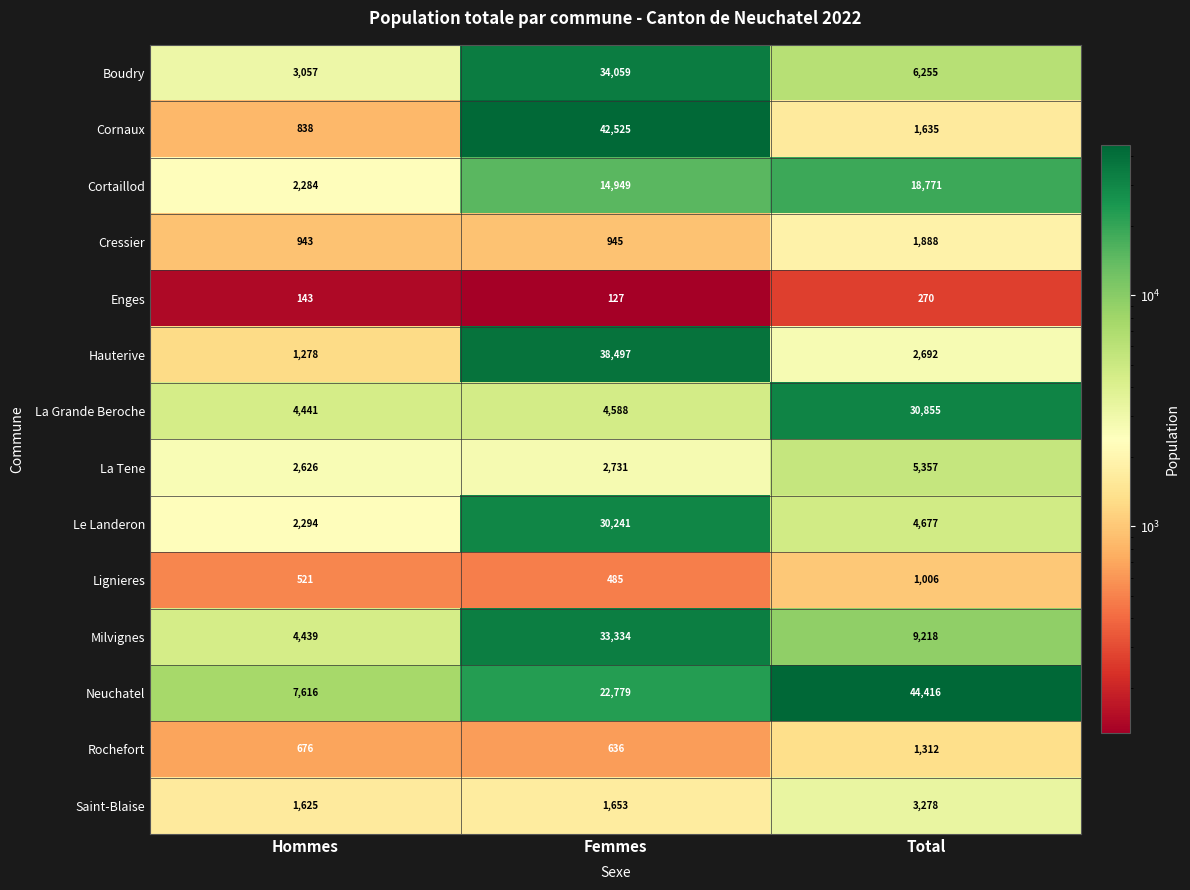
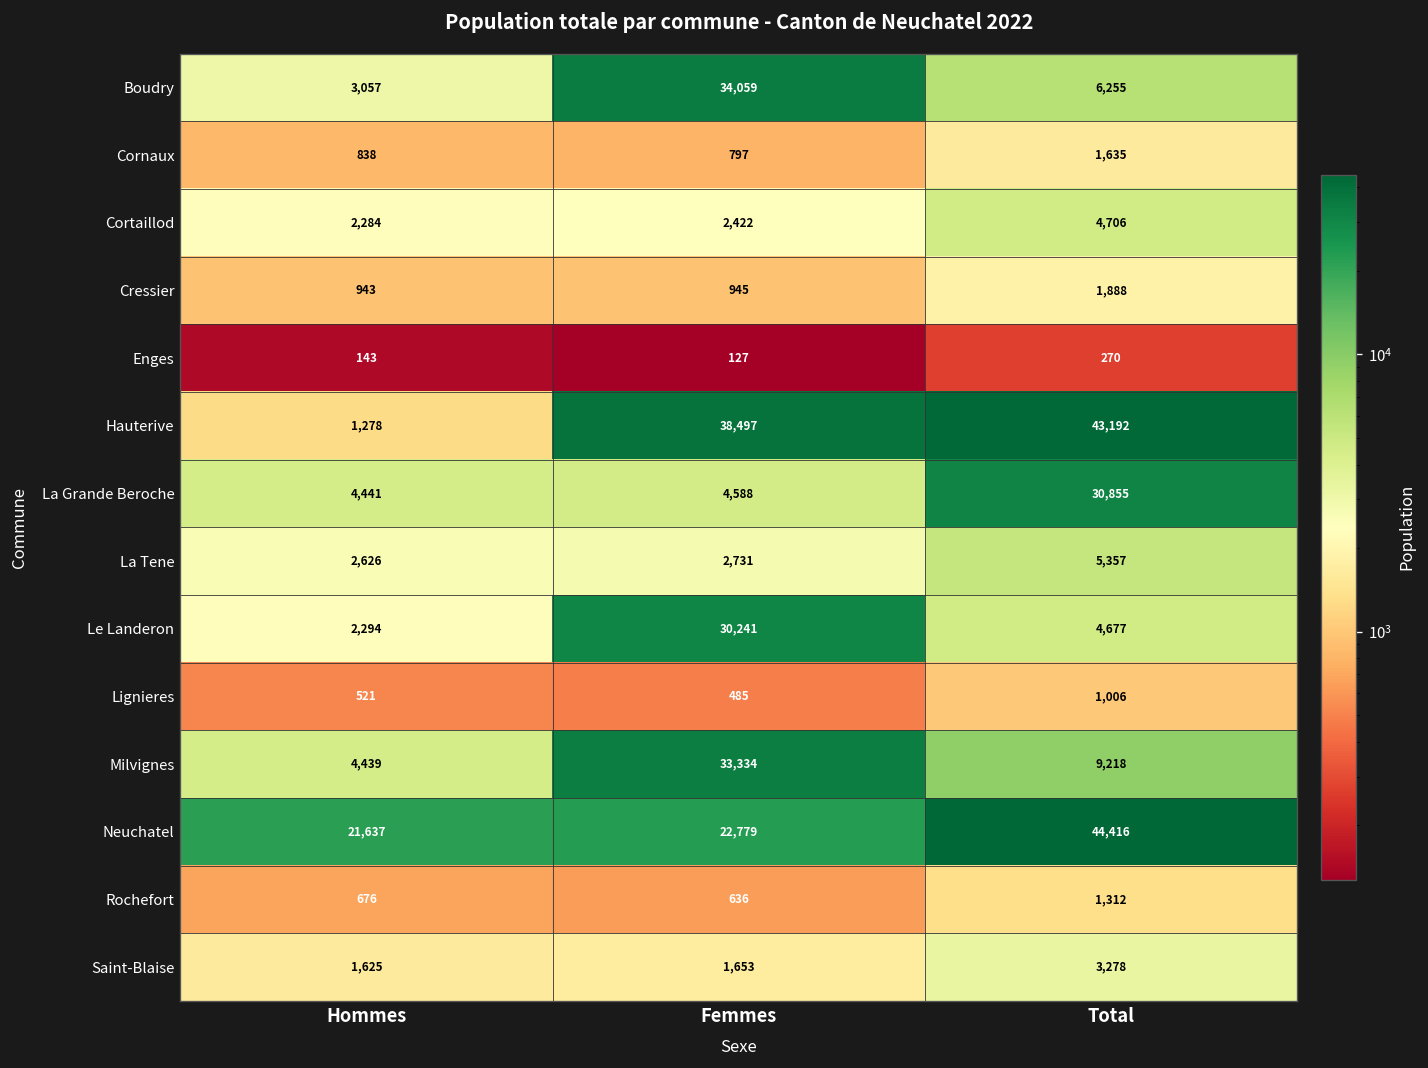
Cornaux, Femmes: 42,525 -> 797
Cortaillod, Femmes: 14,949 -> 2,422
Cortaillod, Total: 18,771 -> 4,706
Hauterive, Total: 2,692 -> 43,192
Neuchatel, Hommes: 7,616 -> 21,637
